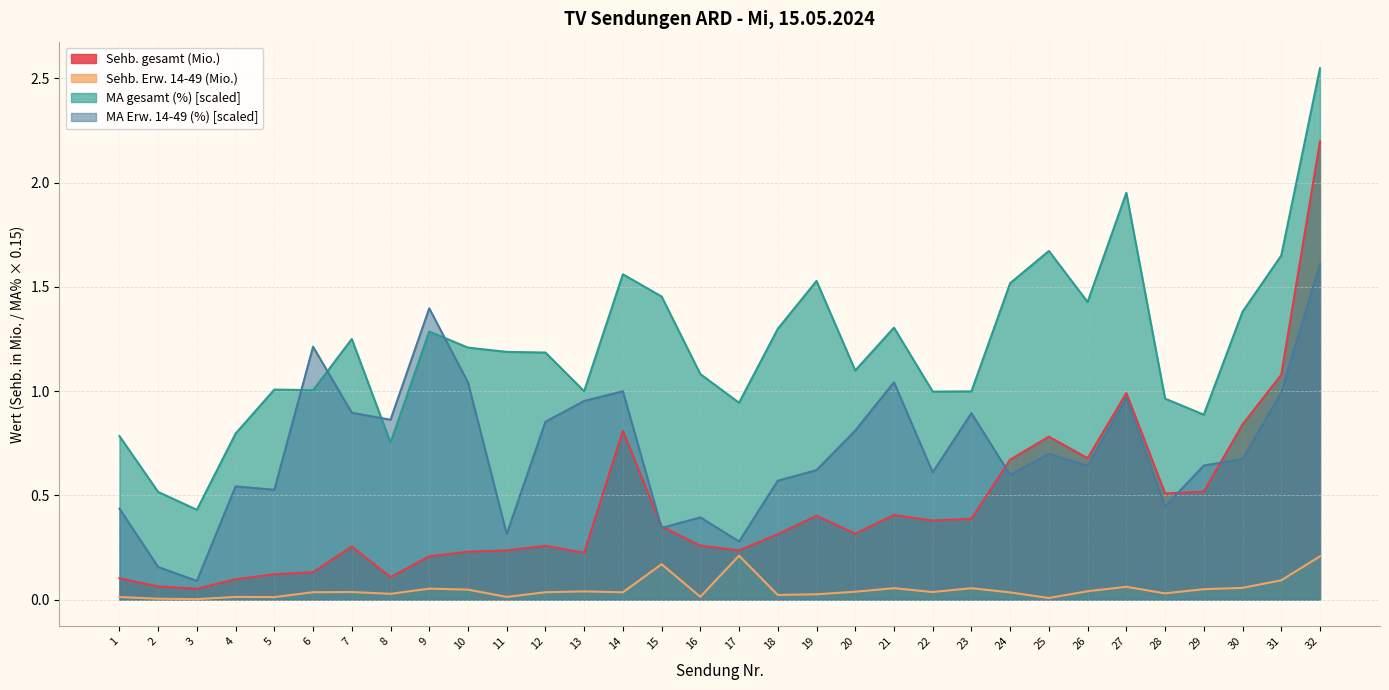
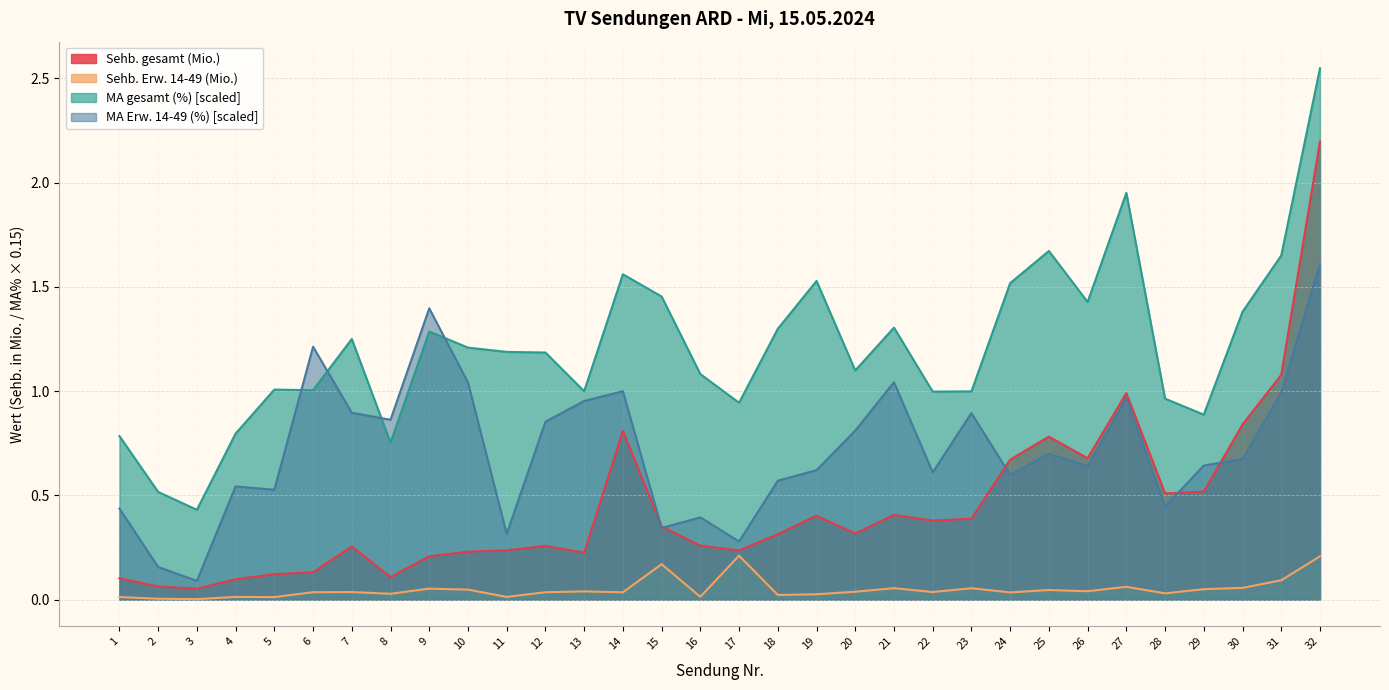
Sehb. Erw. 14-49 (Mio.), 25: 0.01 -> 0.05
